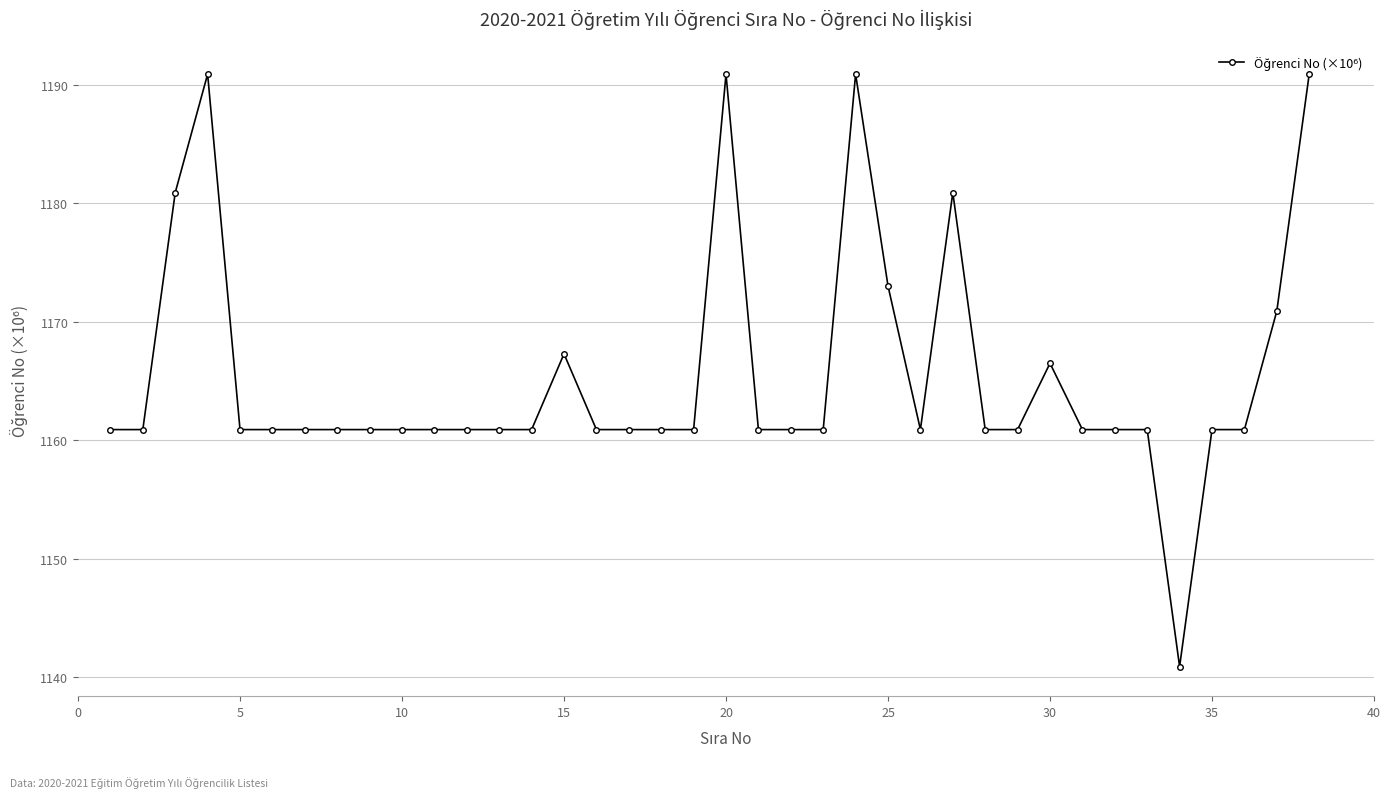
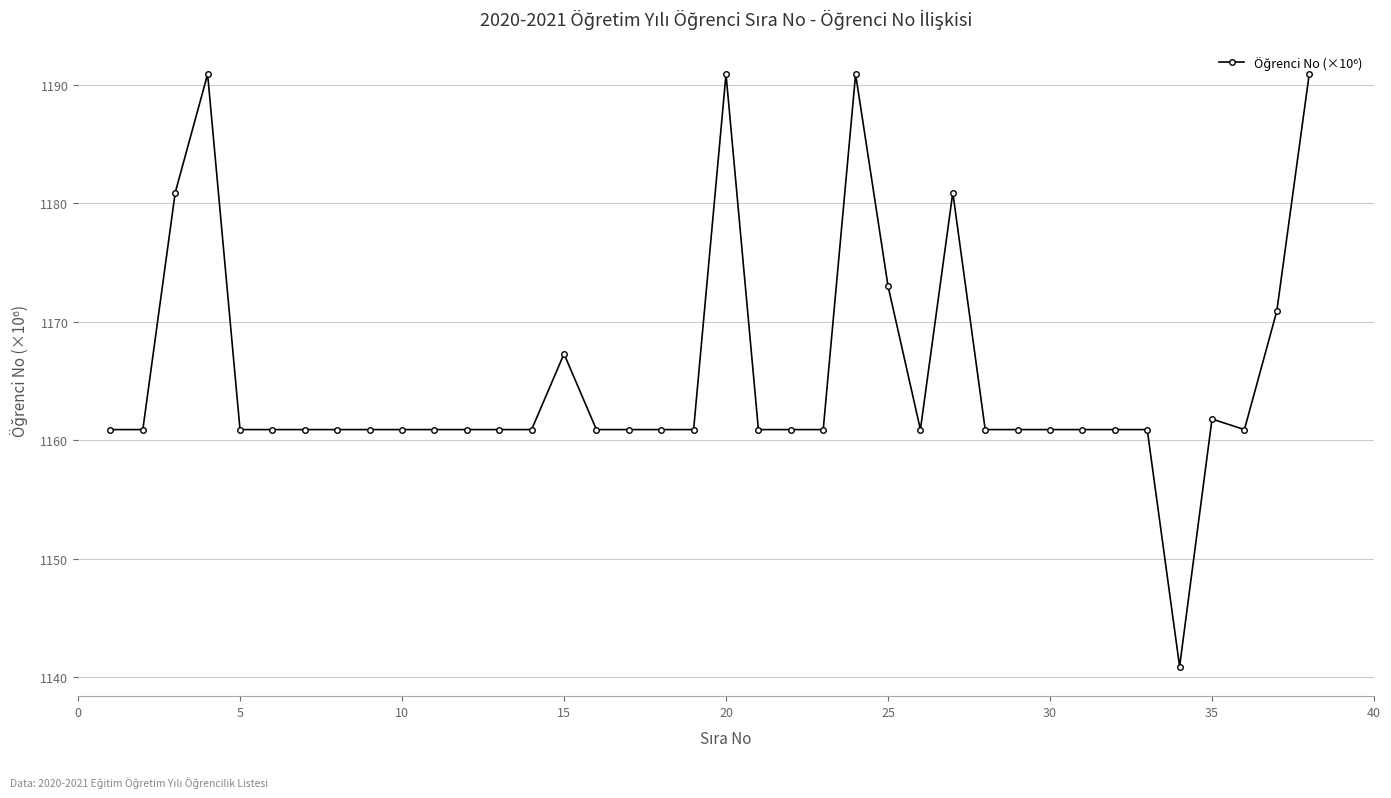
30: 1166.5 -> 1160.9
35: 1160.9 -> 1161.8
